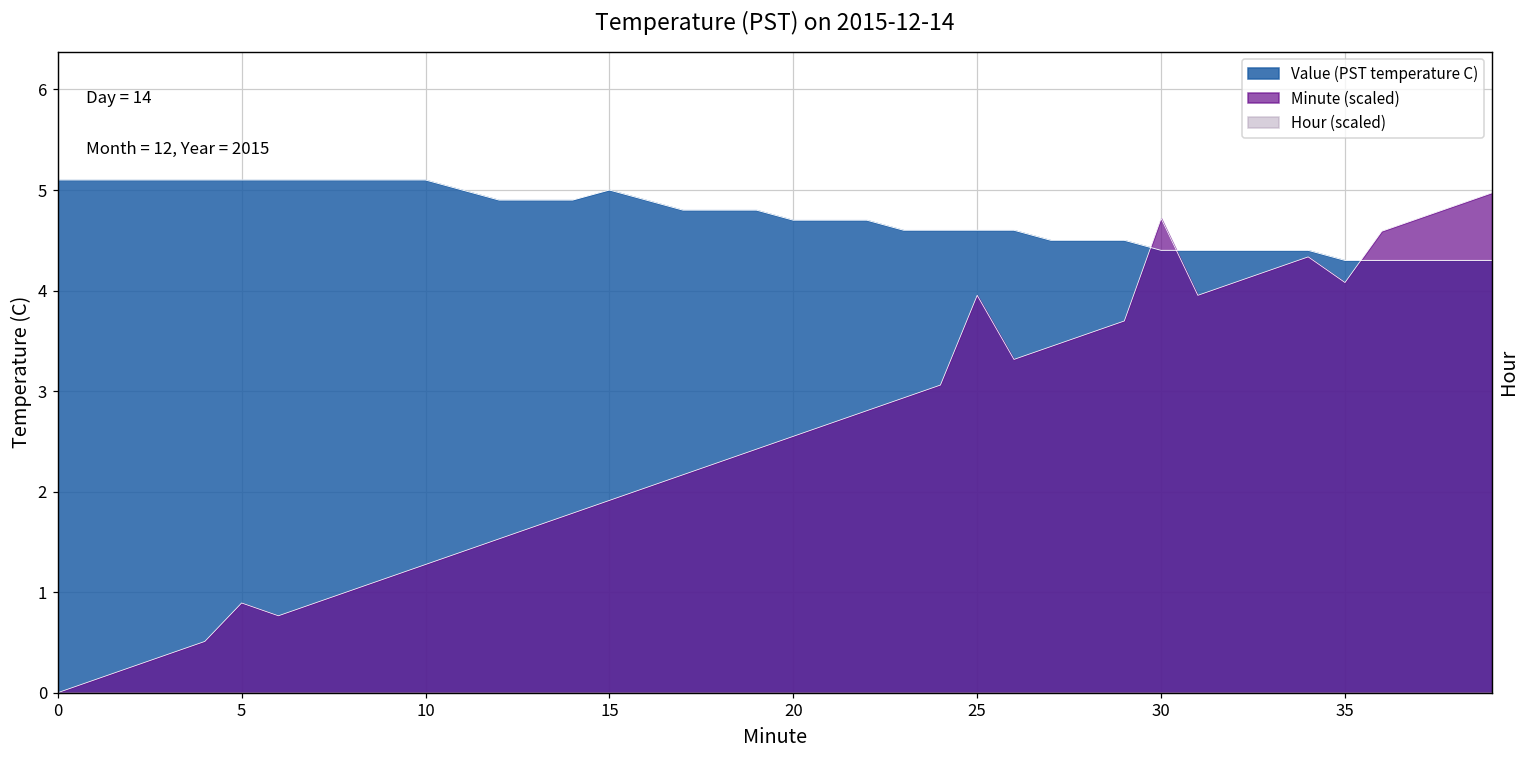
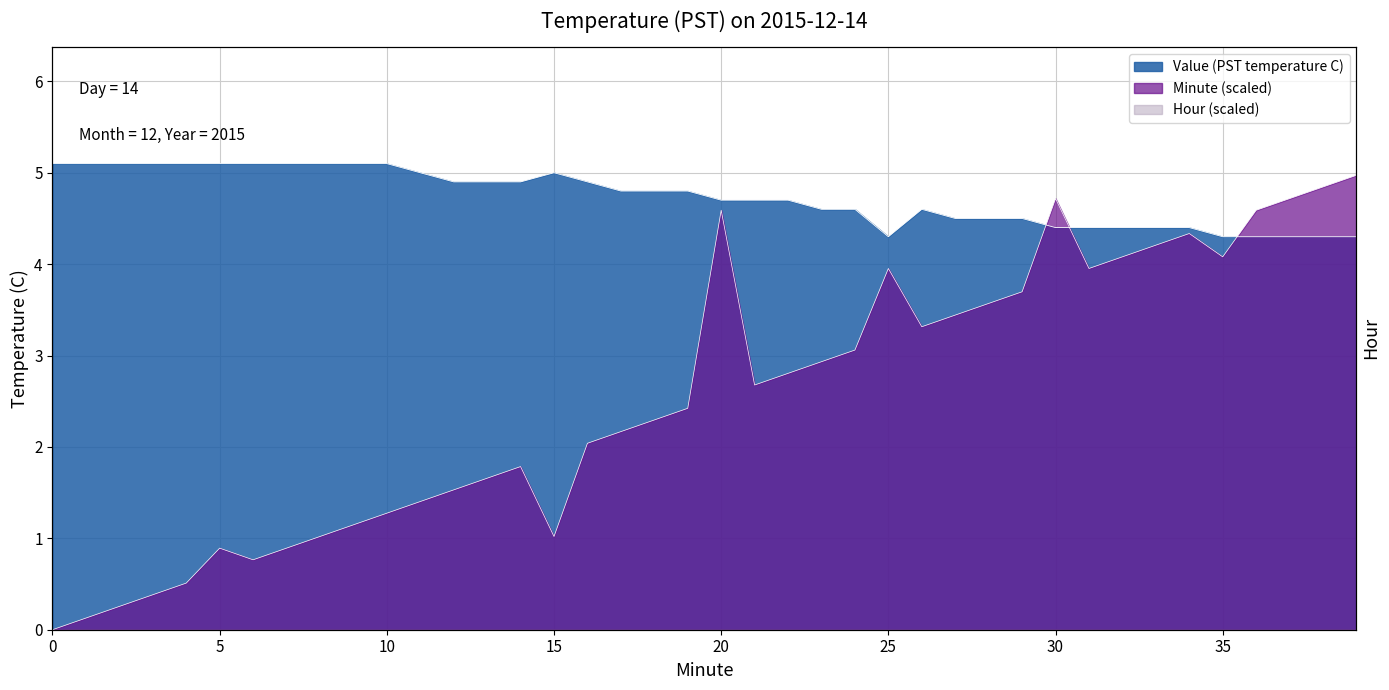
Minute (scaled), 15: 1.9 -> 1.0
Minute (scaled), 20: 2.6 -> 4.6
Value (PST temperature C), 25: 4.6 -> 4.3
